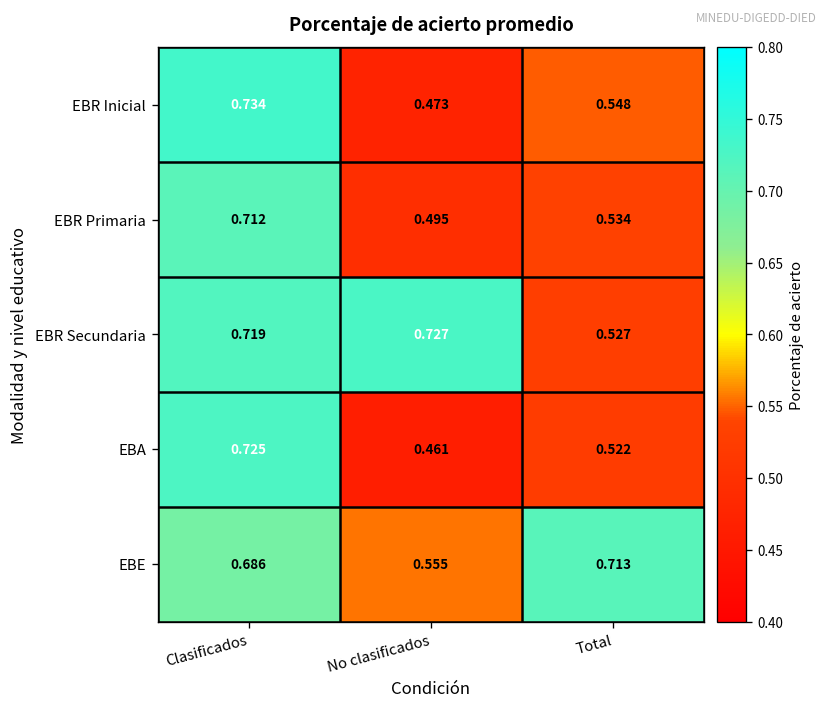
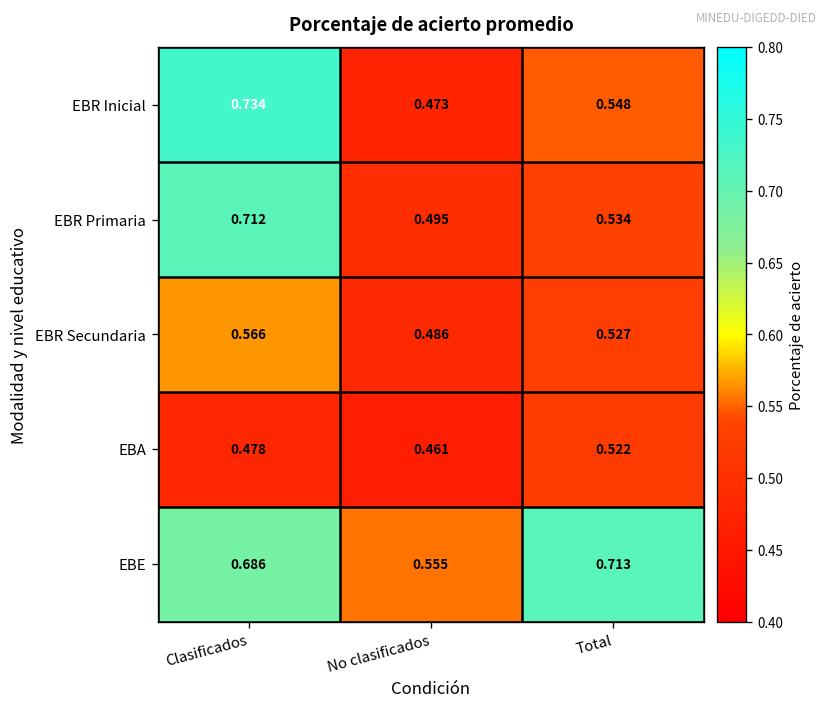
EBR Secundaria, Clasificados: 0.719 -> 0.566
EBR Secundaria, No clasificados: 0.727 -> 0.486
EBA, Clasificados: 0.725 -> 0.478
